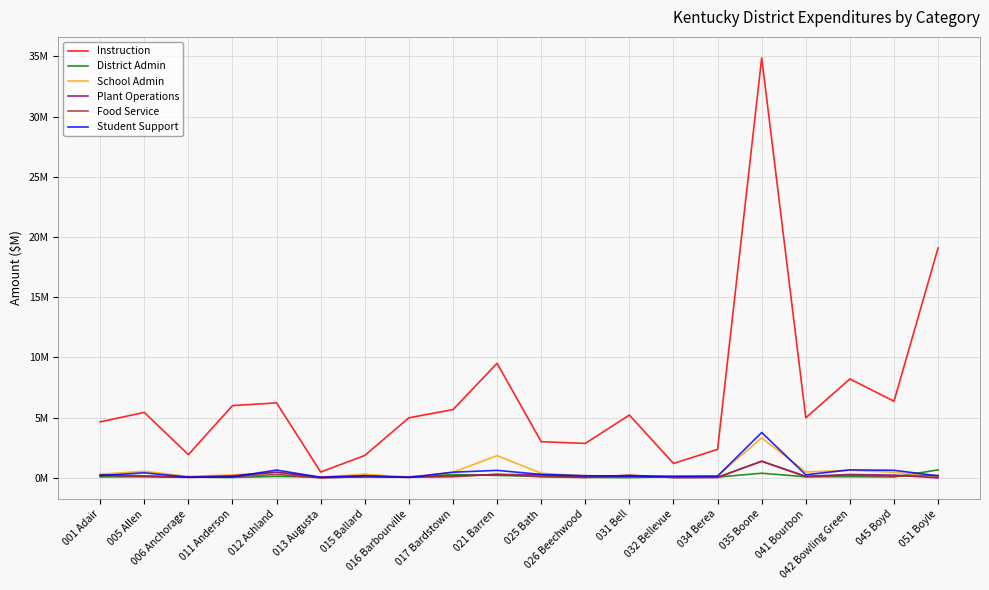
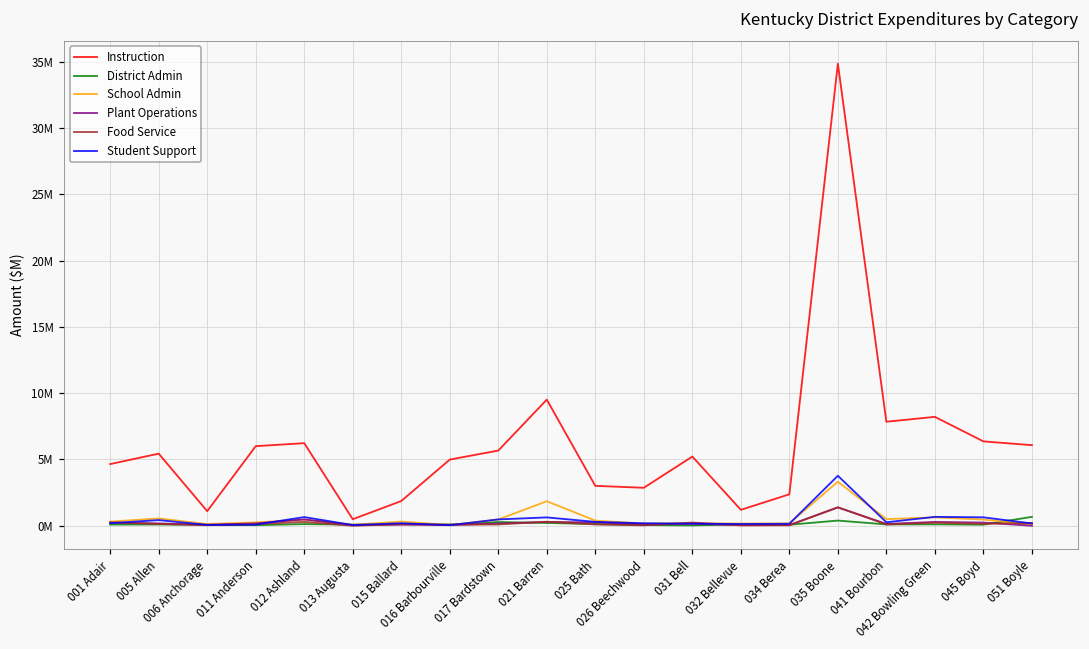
Instruction, 006 Anchorage: 1900000 -> 1100000
Instruction, 041 Bourbon: 5000000 -> 7800000
Instruction, 051 Boyle: 19100000 -> 6100000
